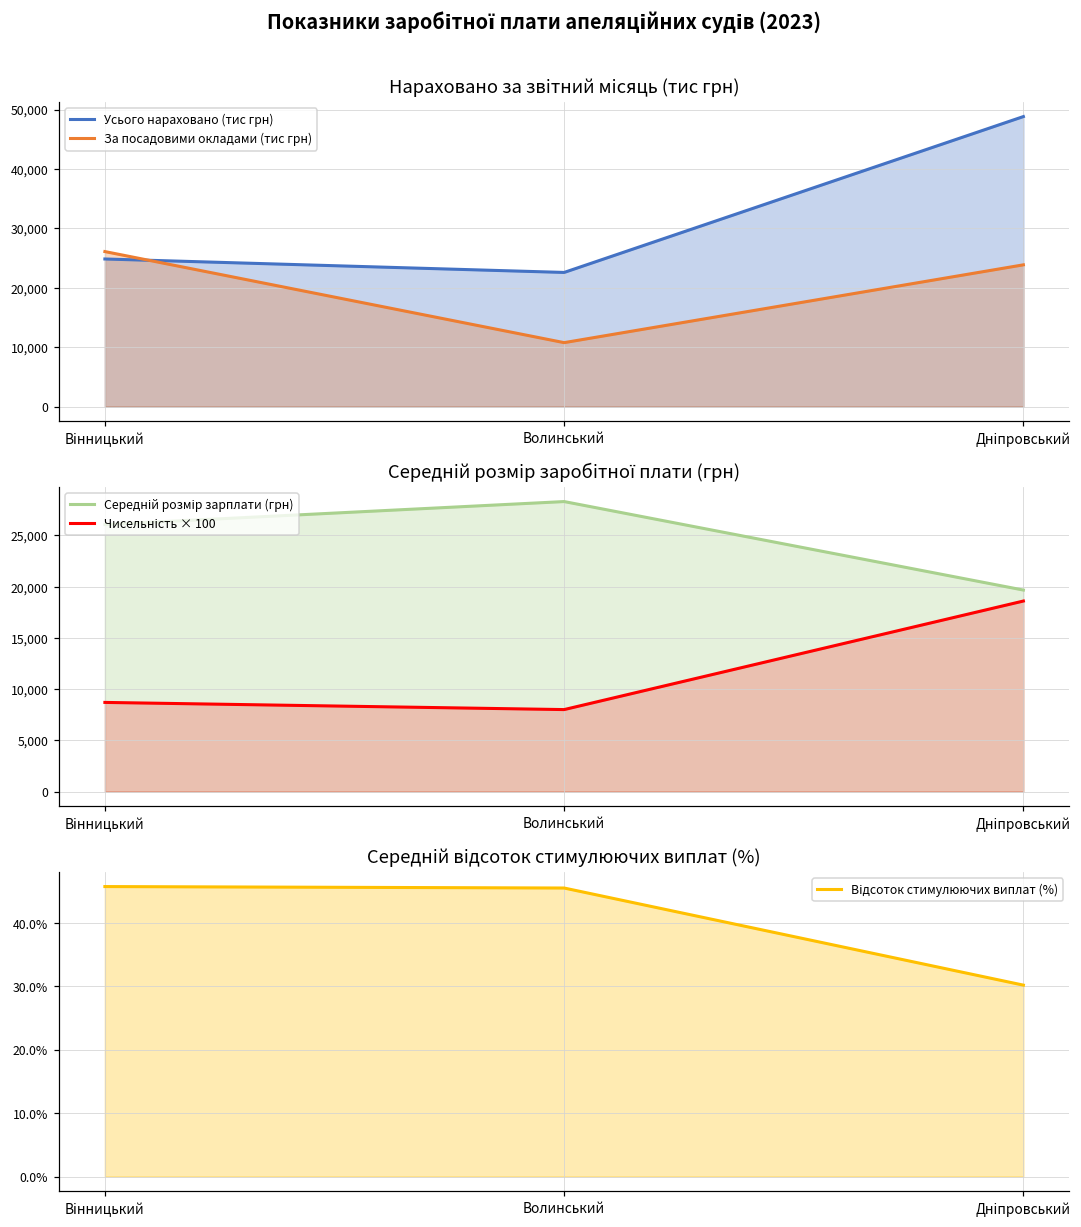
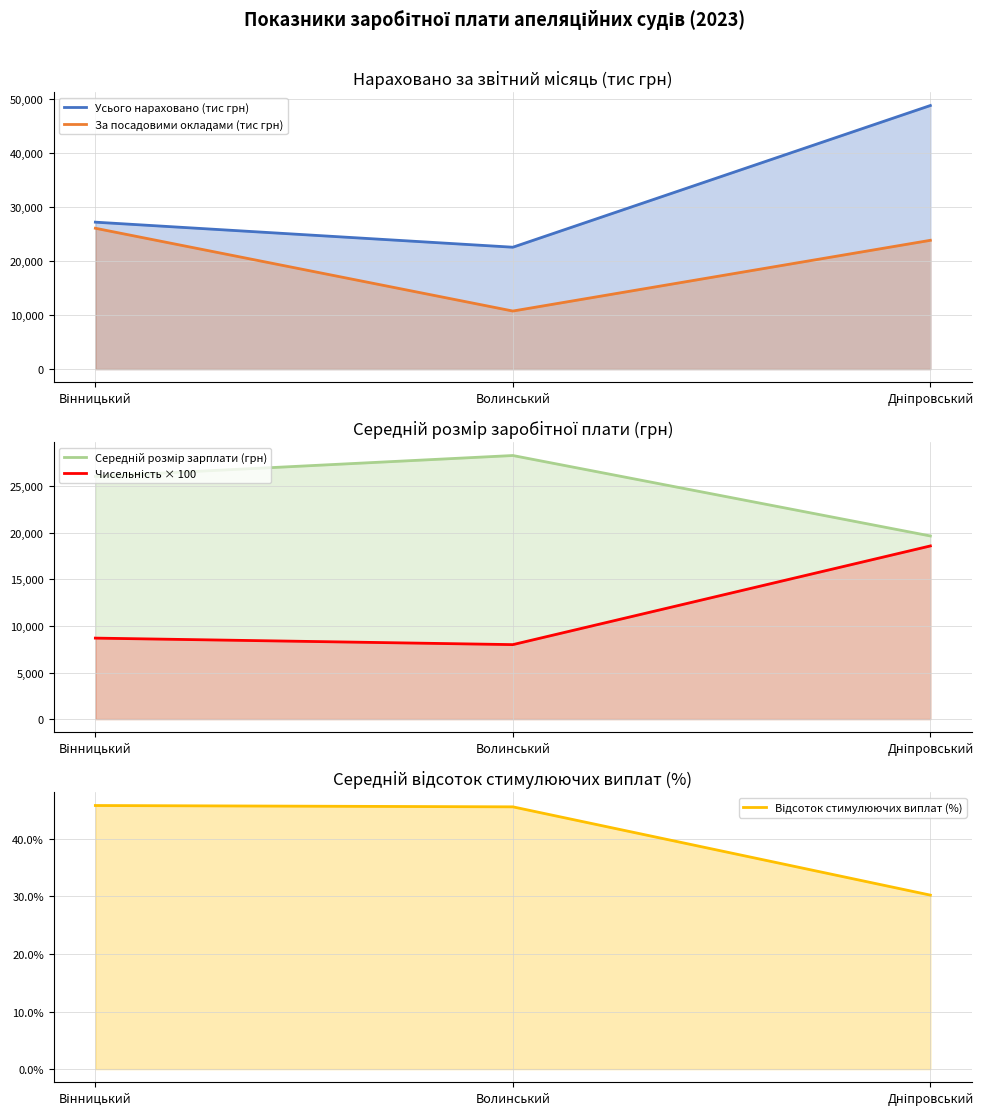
Нараховано за звітний місяць (тис грн), Усього нараховано (тис грн), Вінницький: 25,000 -> 27,000
